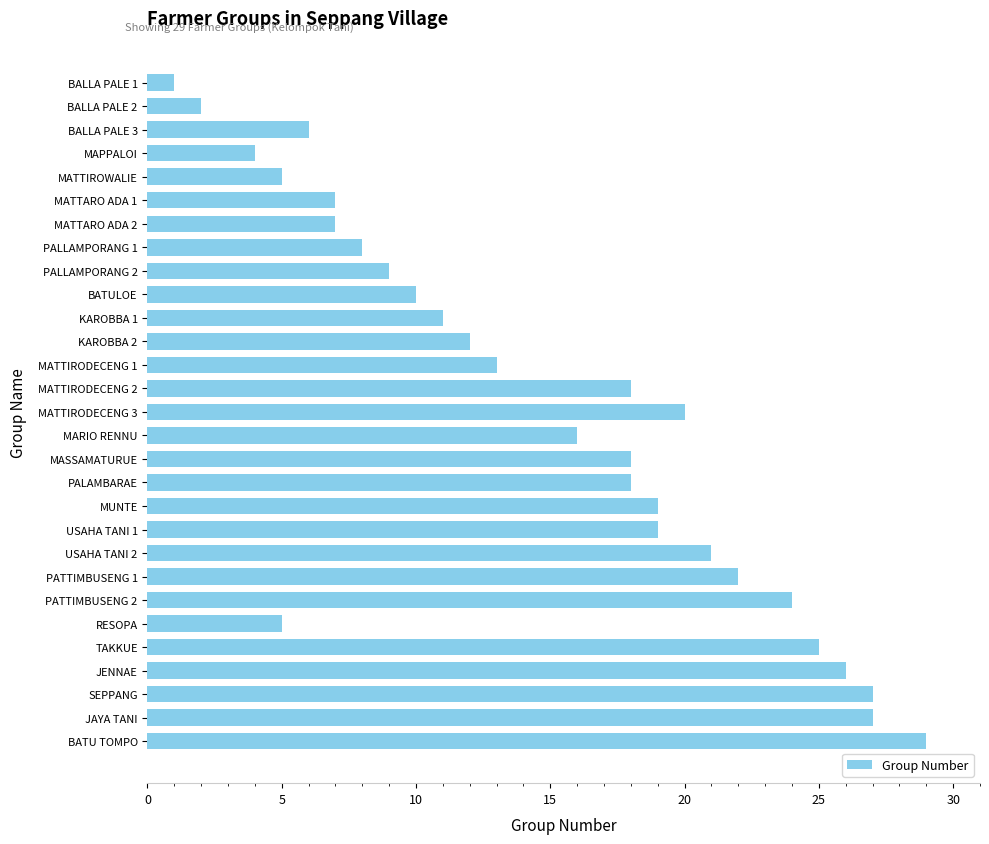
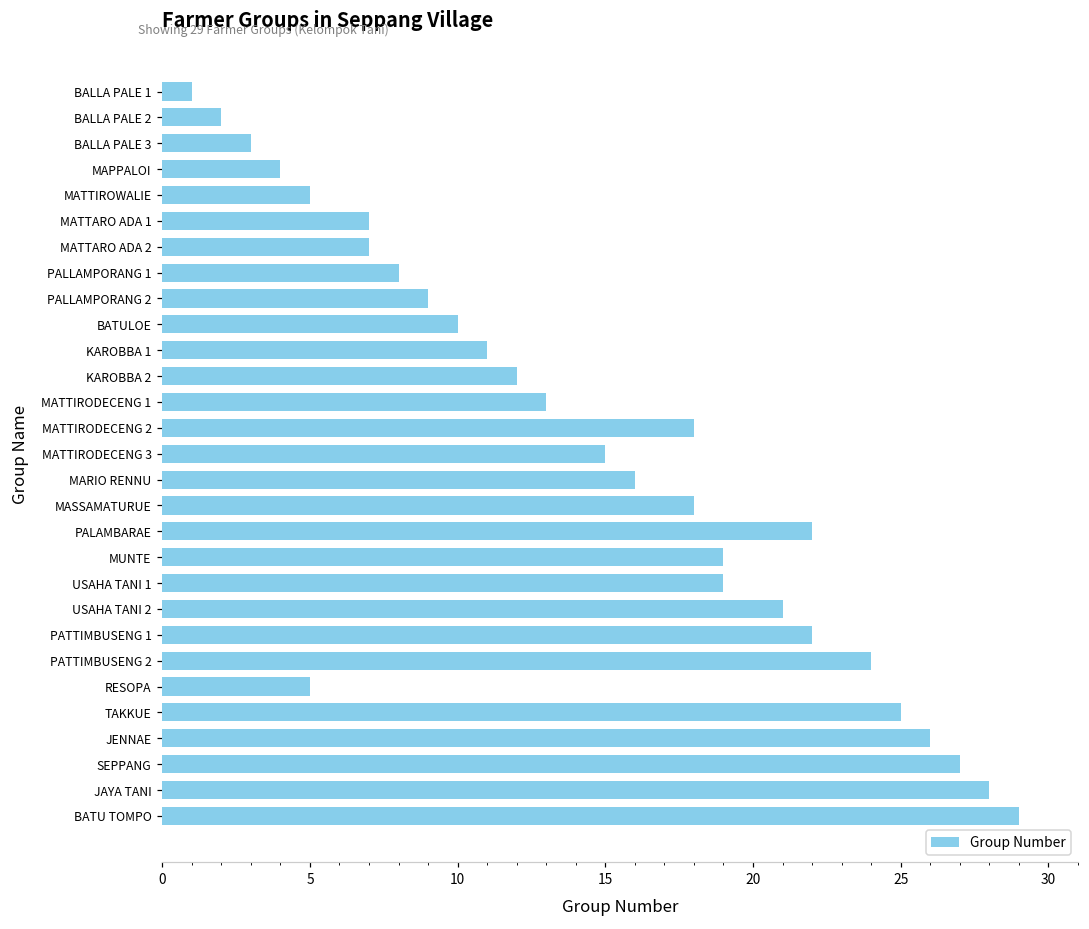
BALLA PALE 3: 6 -> 3
MATTIRODECENG 3: 20 -> 15
PALAMBARAE: 18 -> 22
JAYA TANI: 27 -> 28
